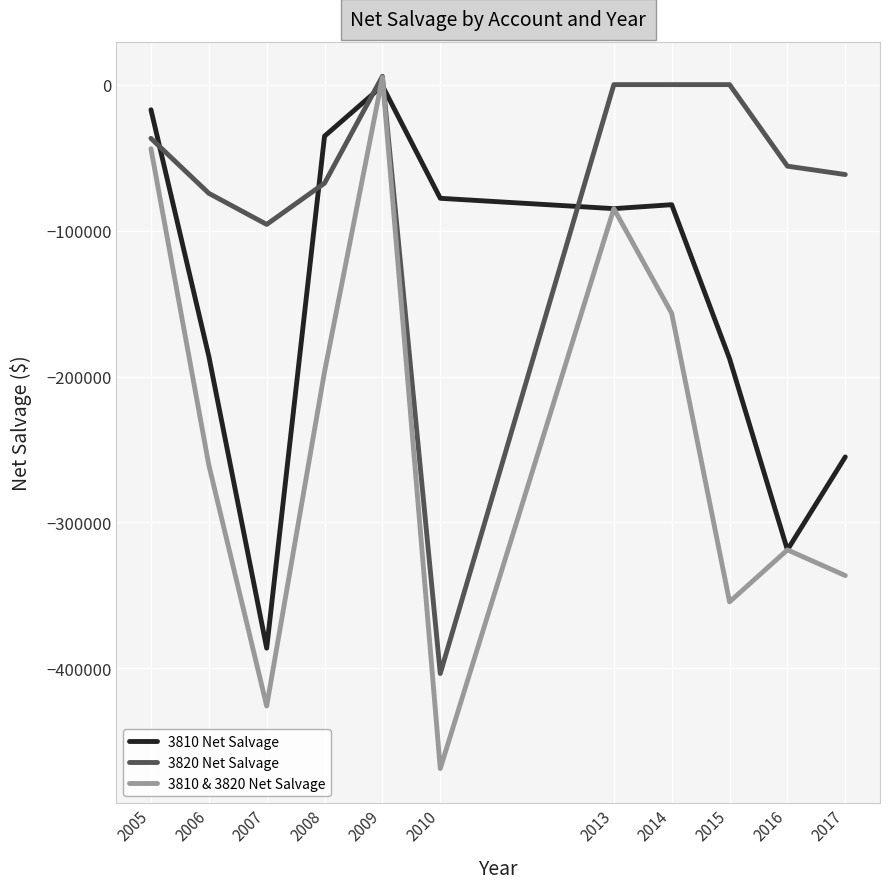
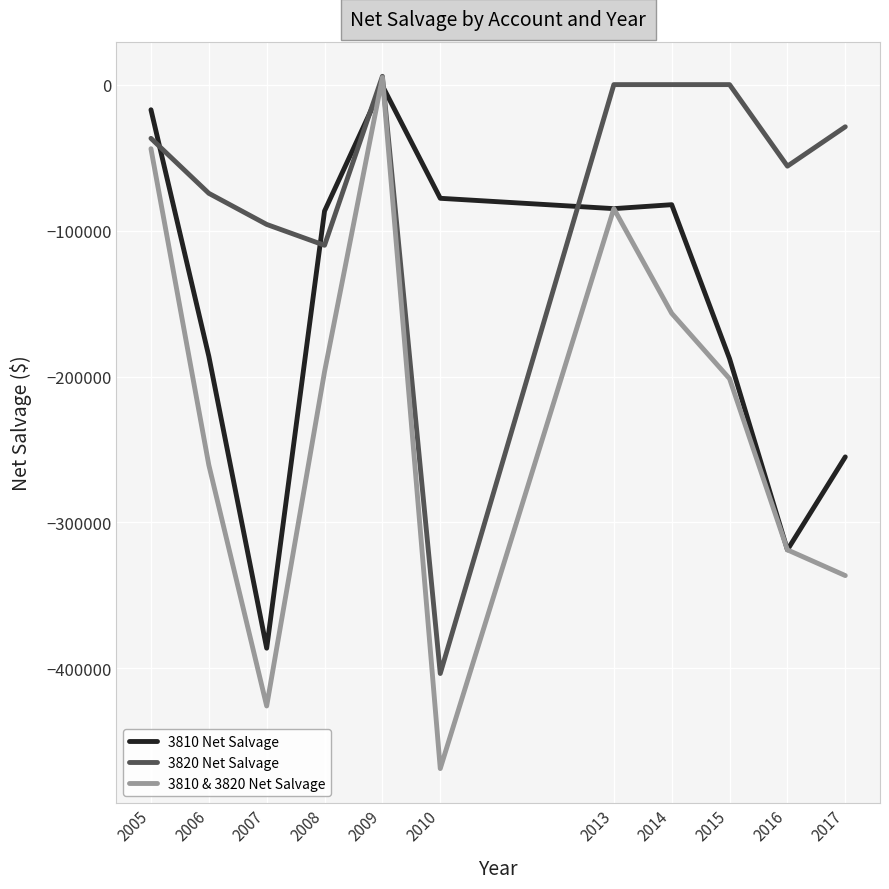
3810 Net Salvage, 2008: -35000 -> -87000
3820 Net Salvage, 2008: -68000 -> -110000
3810 & 3820 Net Salvage, 2015: -354000 -> -202000
3820 Net Salvage, 2017: -62000 -> -29000
